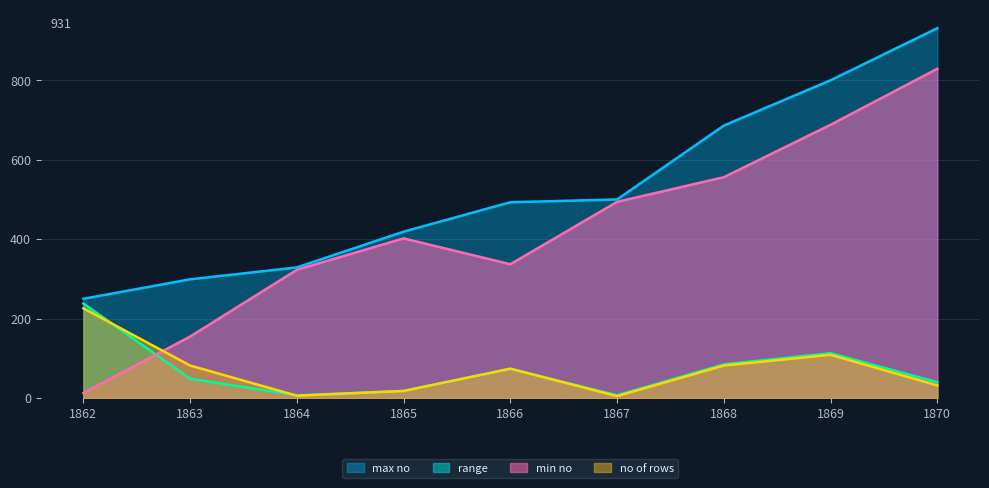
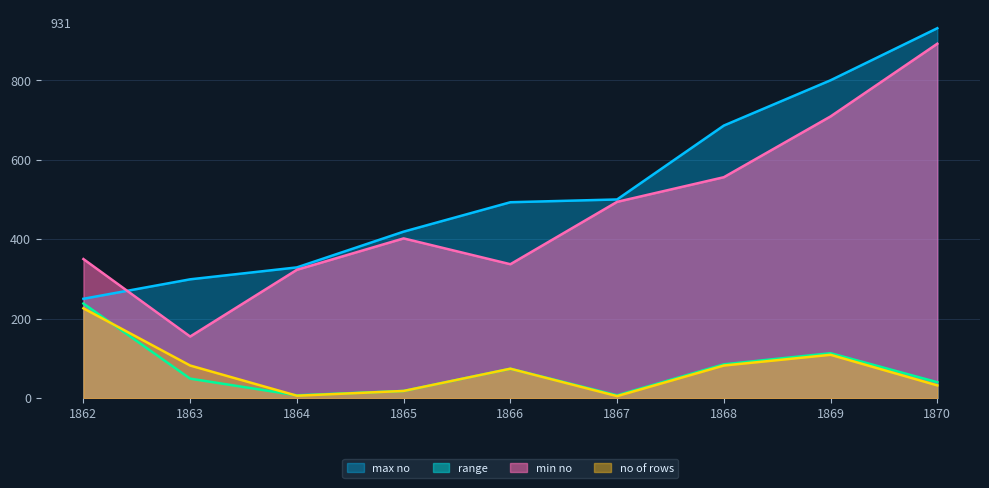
min no, 1862: 10 -> 350
min no, 1869: 690 -> 710
min no, 1870: 830 -> 890
